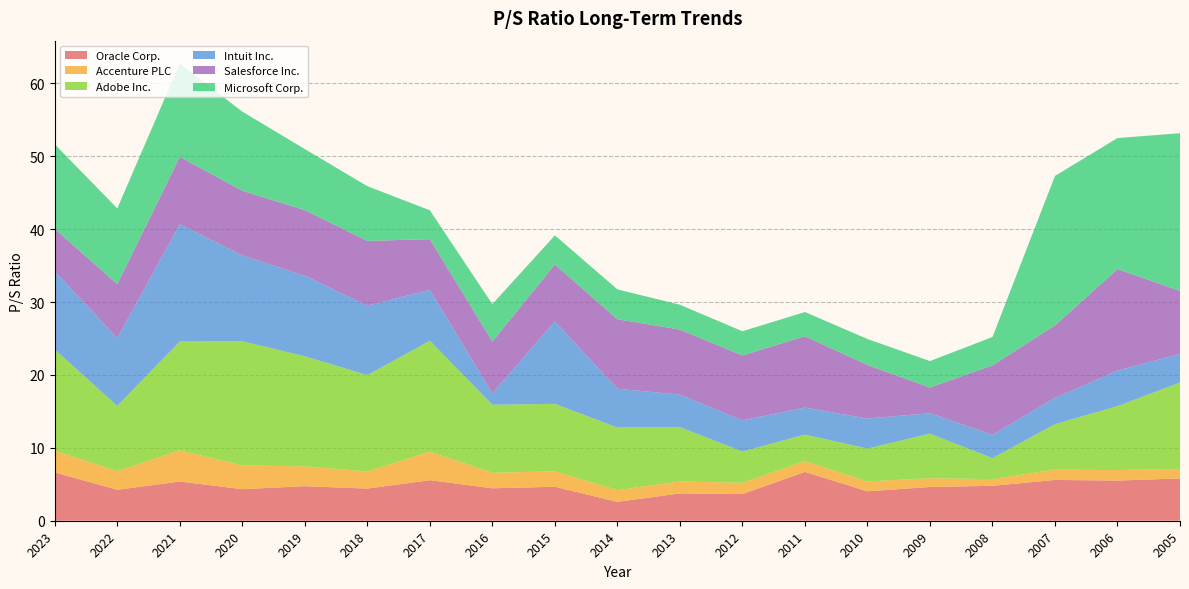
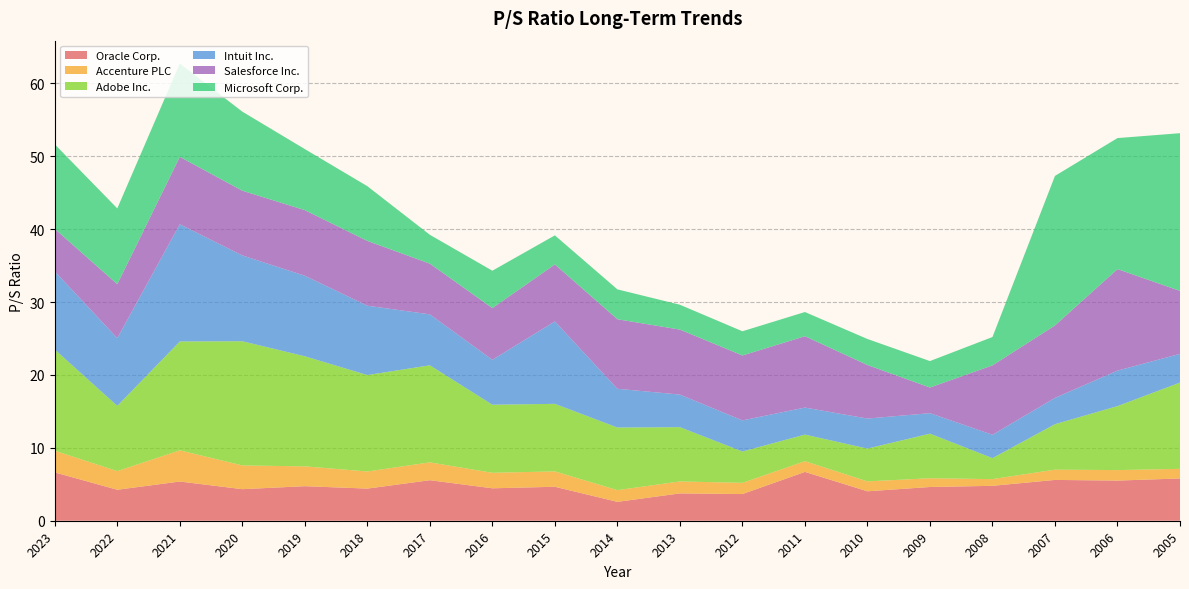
Accenture PLC, 2017: 4 -> 2
Adobe Inc., 2017: 15 -> 13
Intuit Inc., 2016: 2 -> 6
